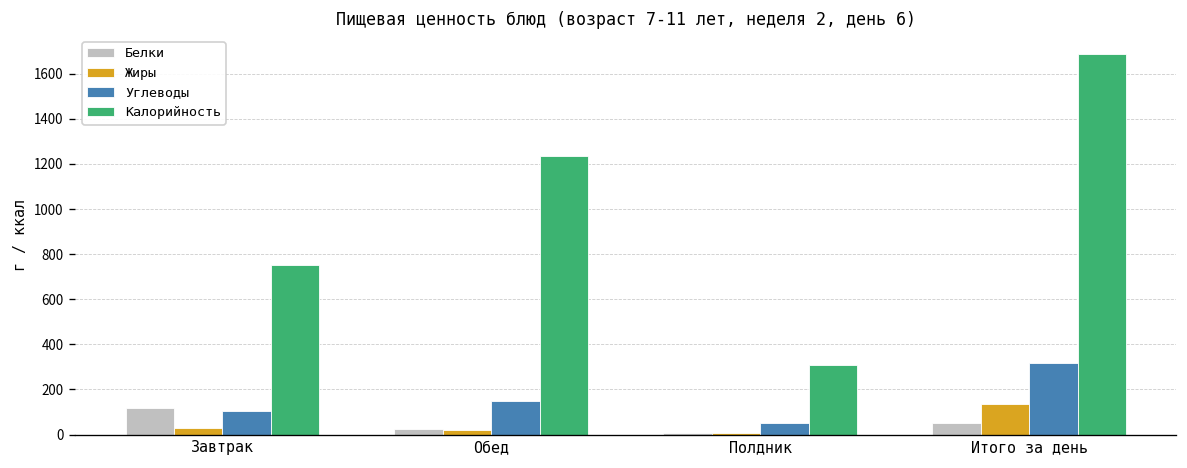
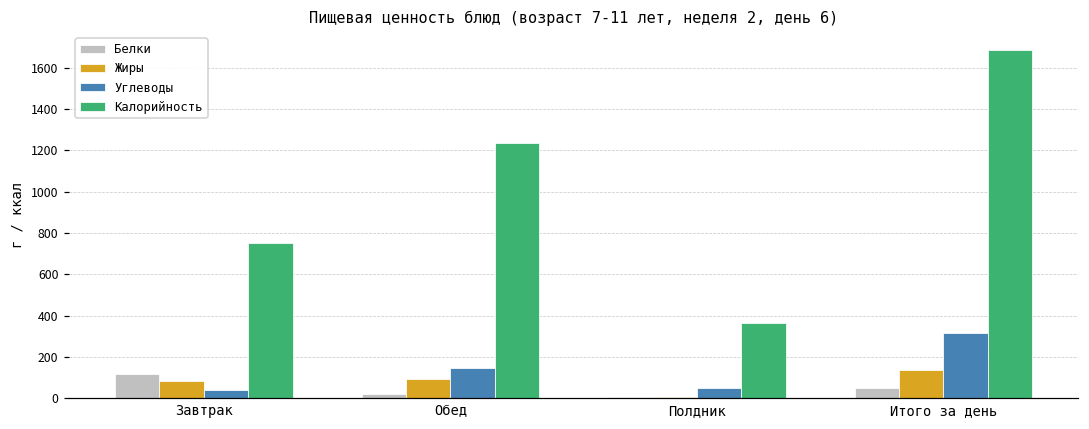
Жиры, Завтрак: 30 -> 80
Углеводы, Завтрак: 110 -> 40
Жиры, Обед: 20 -> 100
Калорийность, Полдник: 310 -> 370
